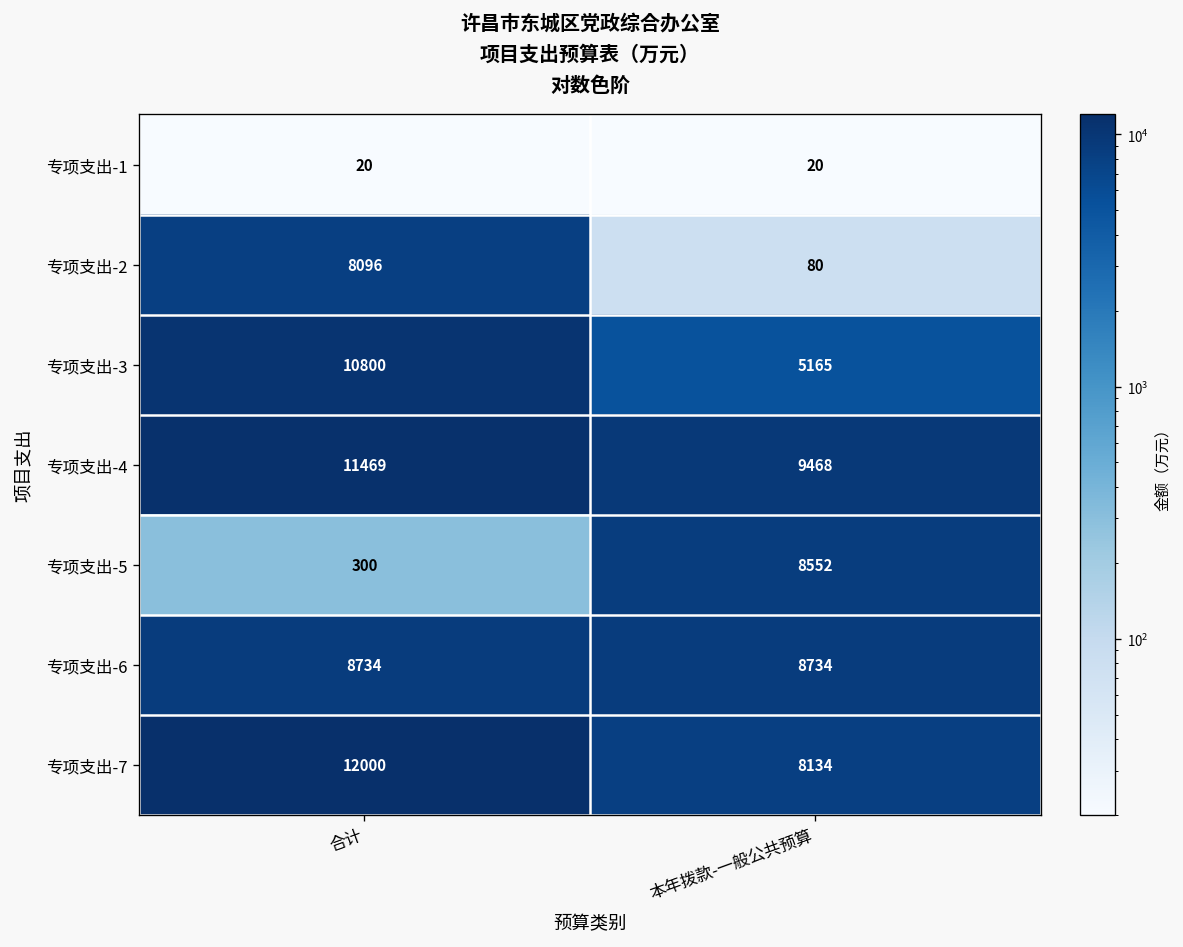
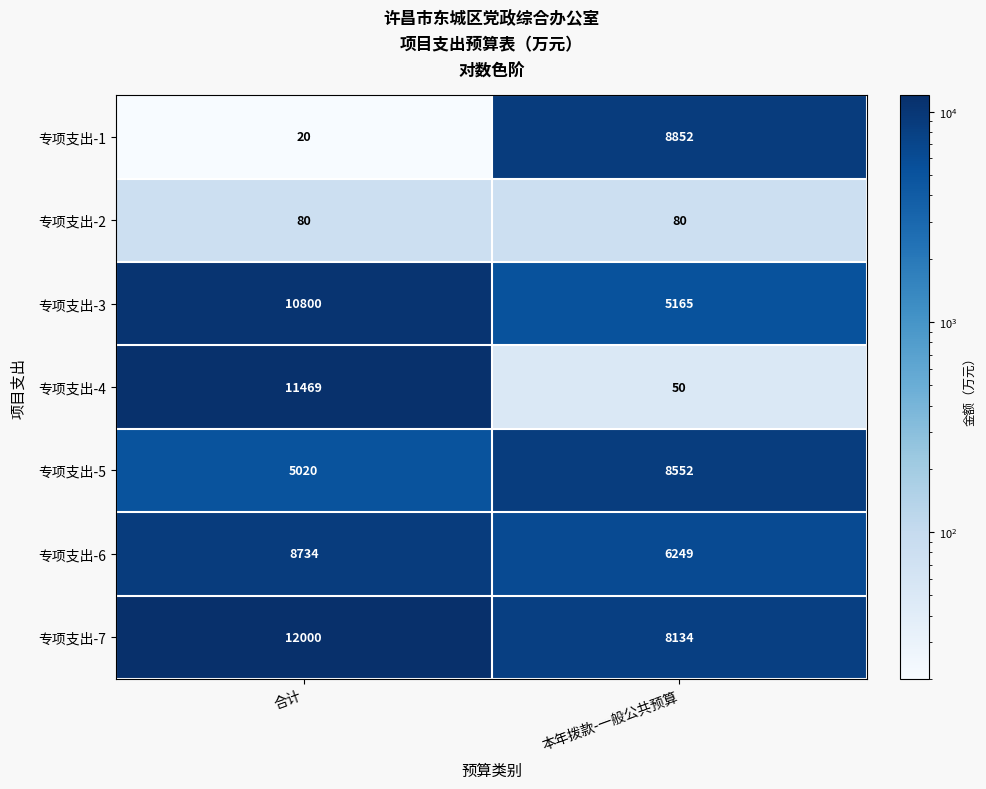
专项支出-1, 本年拨款-一般公共预算: 20 -> 8852
专项支出-2, 合计: 8096 -> 80
专项支出-4, 本年拨款-一般公共预算: 9468 -> 50
专项支出-5, 合计: 300 -> 5020
专项支出-6, 本年拨款-一般公共预算: 8734 -> 6249
